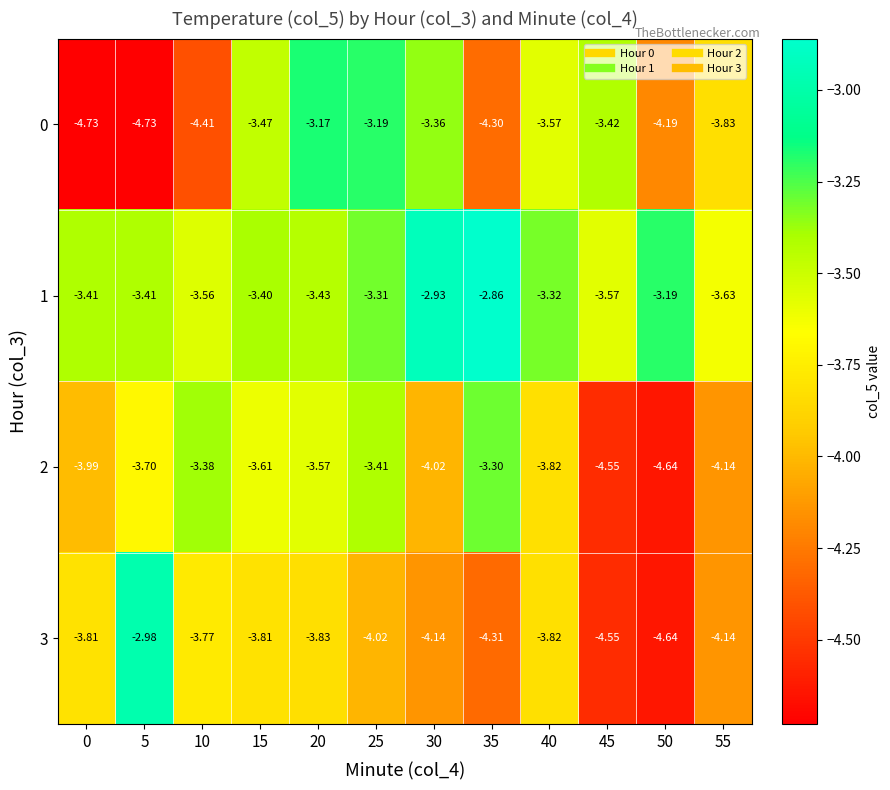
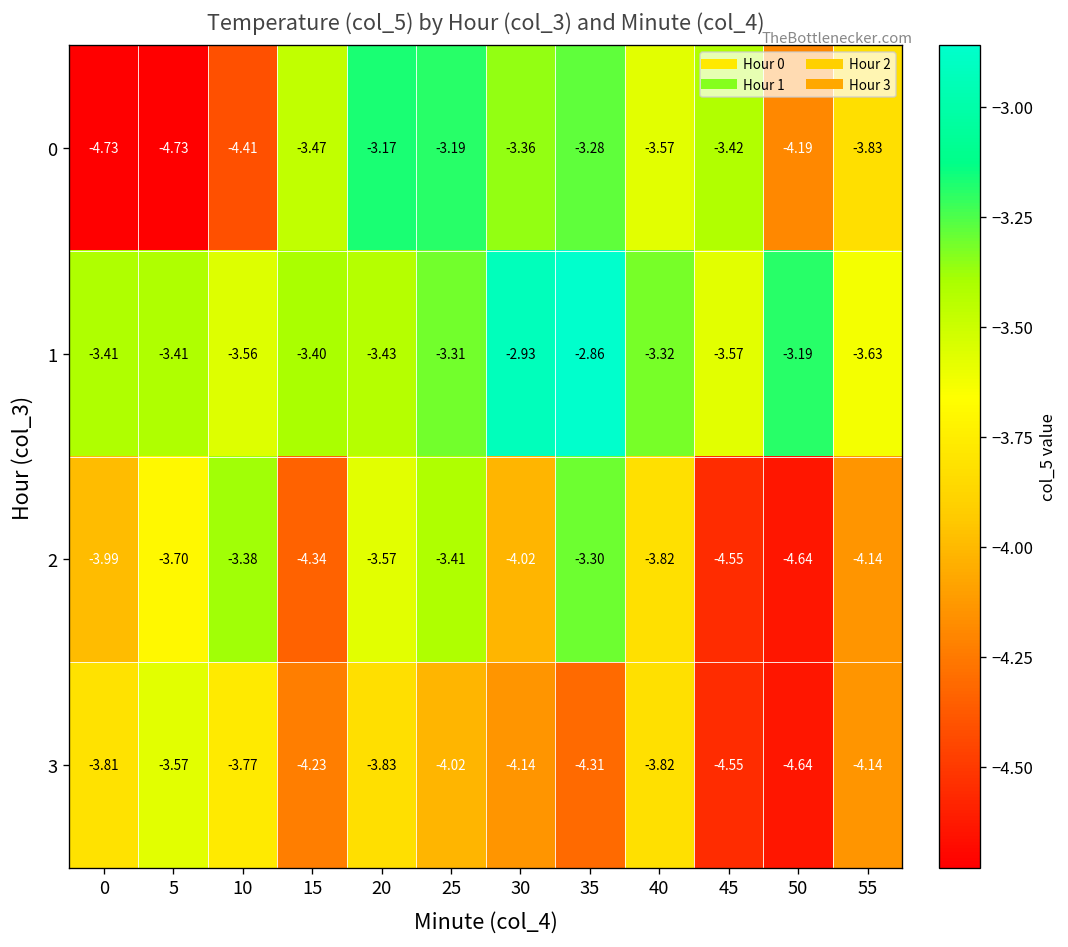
0, 35: -4.30 -> -3.28
2, 15: -3.61 -> -4.34
3, 5: -2.98 -> -3.57
3, 15: -3.81 -> -4.23
